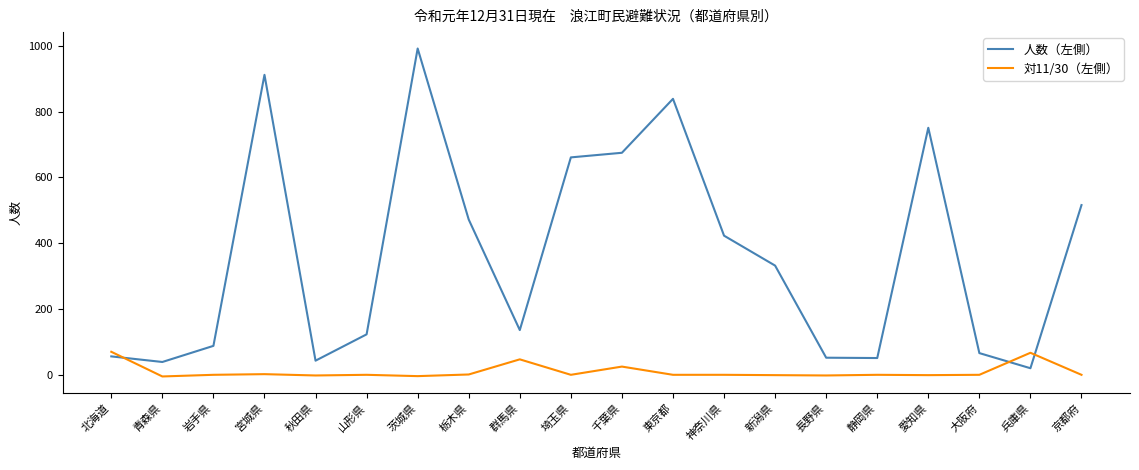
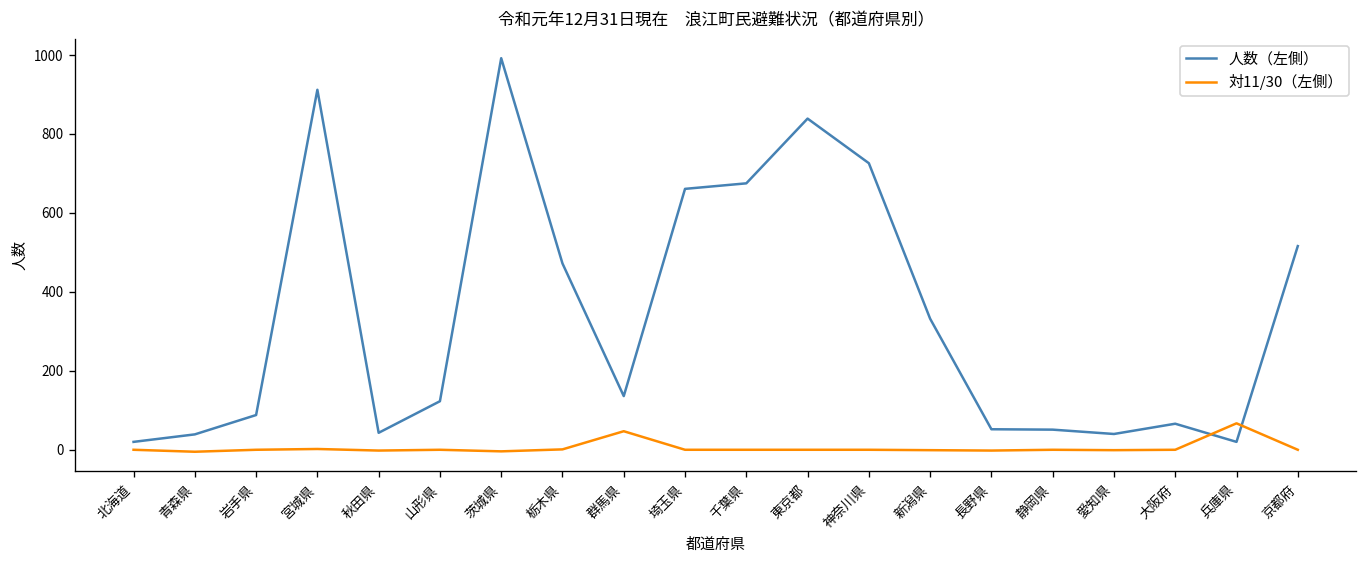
人数（左側）, 北海道: 60 -> 20
対11/30（左側）, 北海道: 70 -> 0
対11/30（左側）, 千葉県: 30 -> 0
人数（左側）, 神奈川県: 420 -> 730
人数（左側）, 愛知県: 750 -> 40
